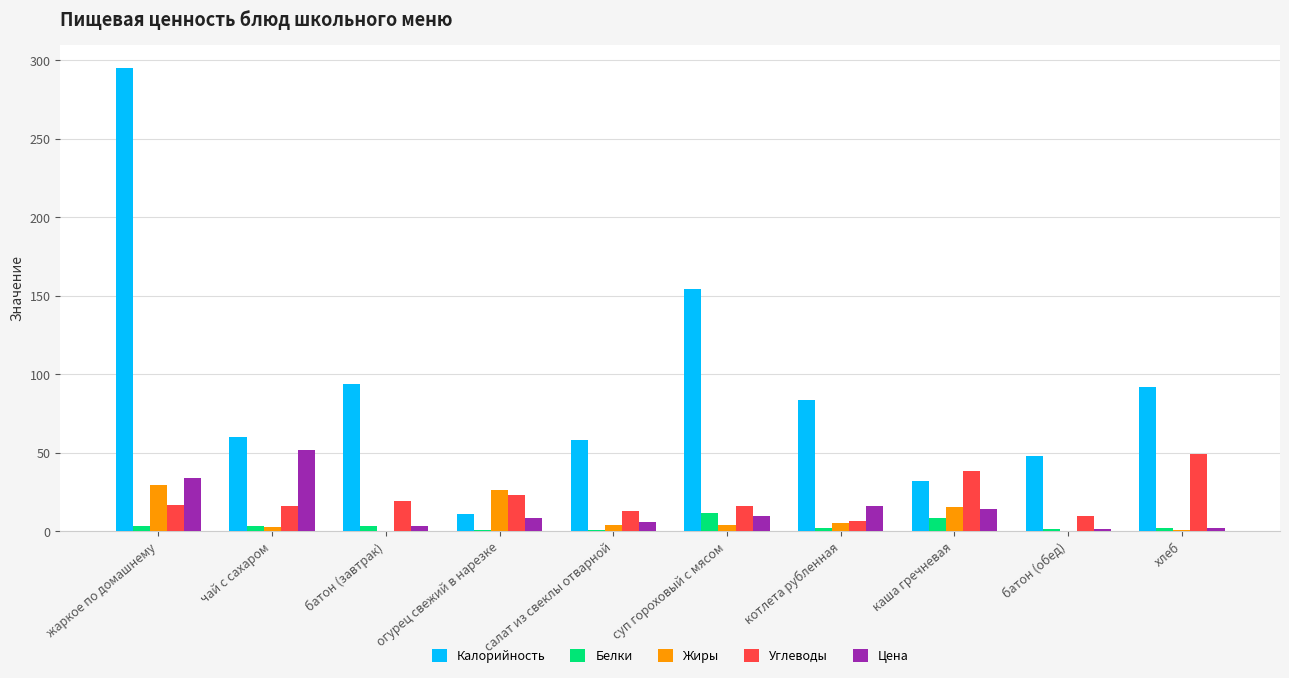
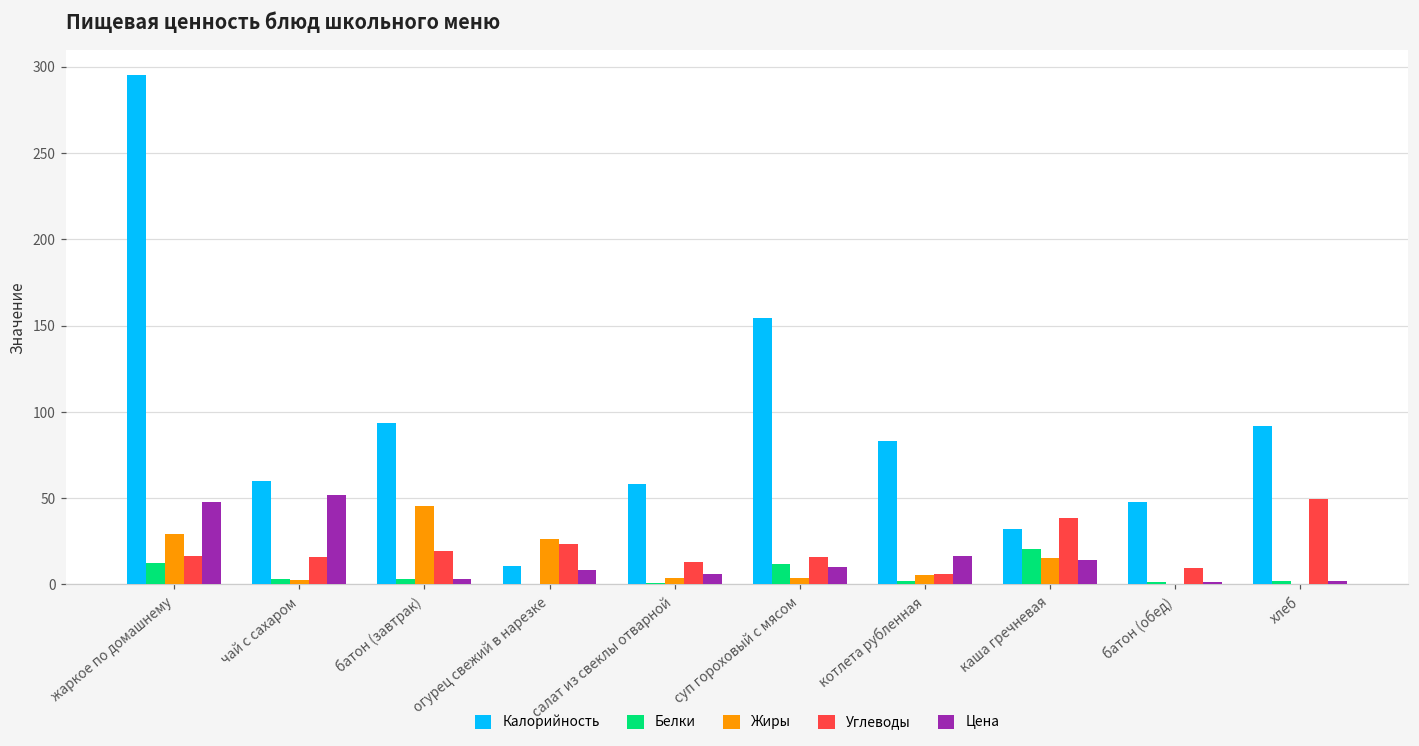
Белки, жаркое по домашнему: 3 -> 12
Цена, жаркое по домашнему: 34 -> 48
Жиры, батон (завтрак): 0 -> 46
Белки, каша гречневая: 9 -> 21
